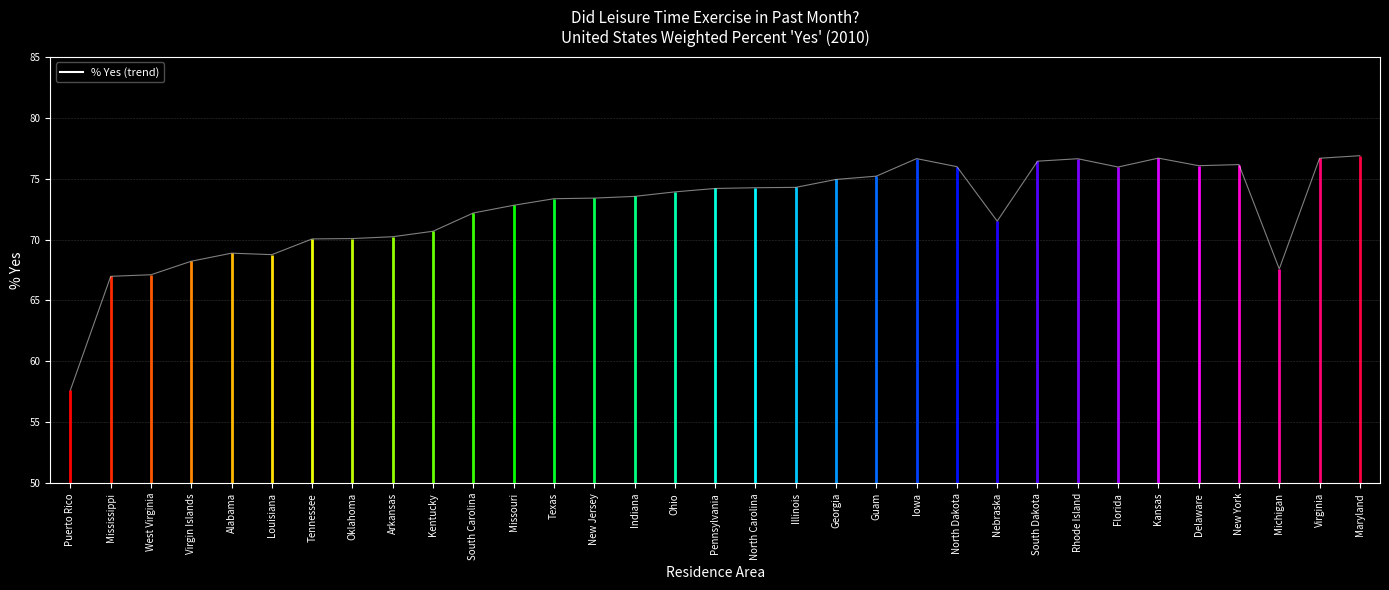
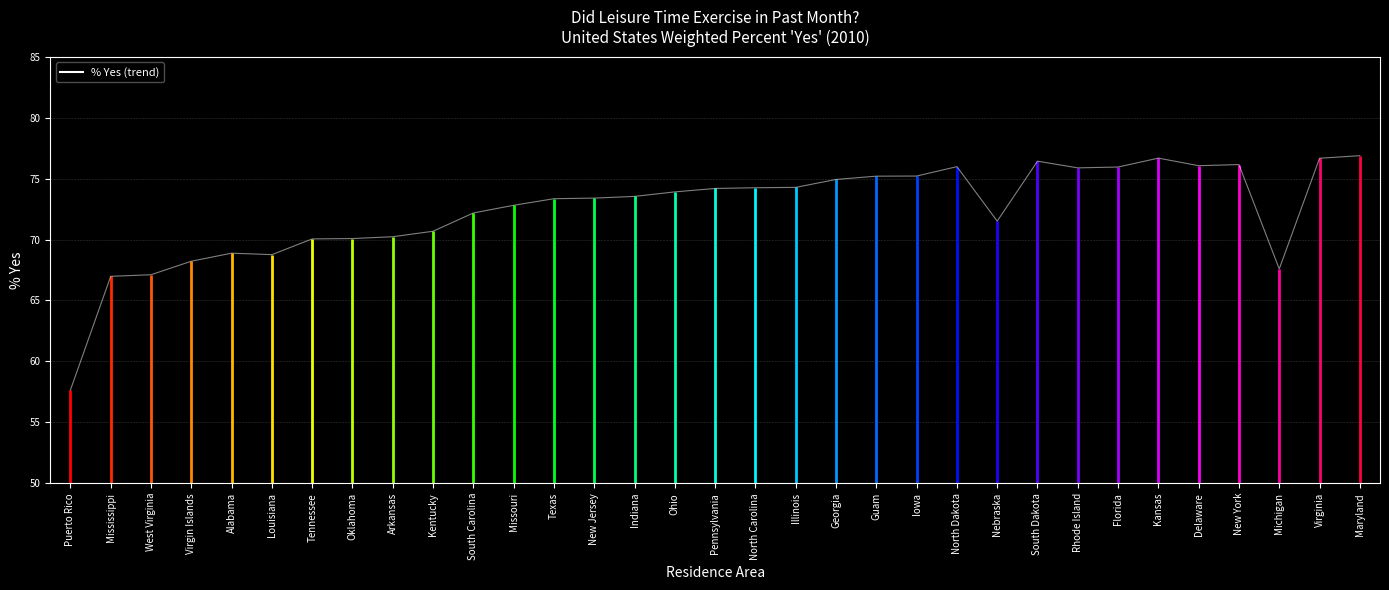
Iowa: 76.6 -> 75.2
Rhode Island: 76.6 -> 75.9
